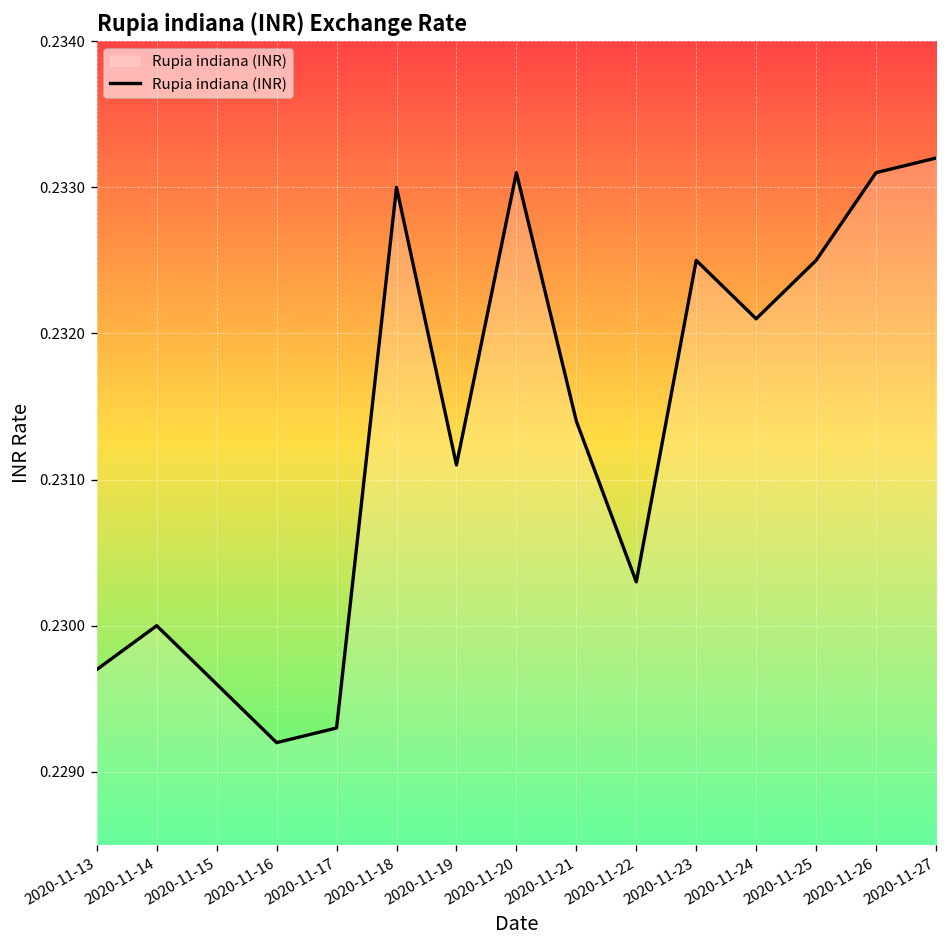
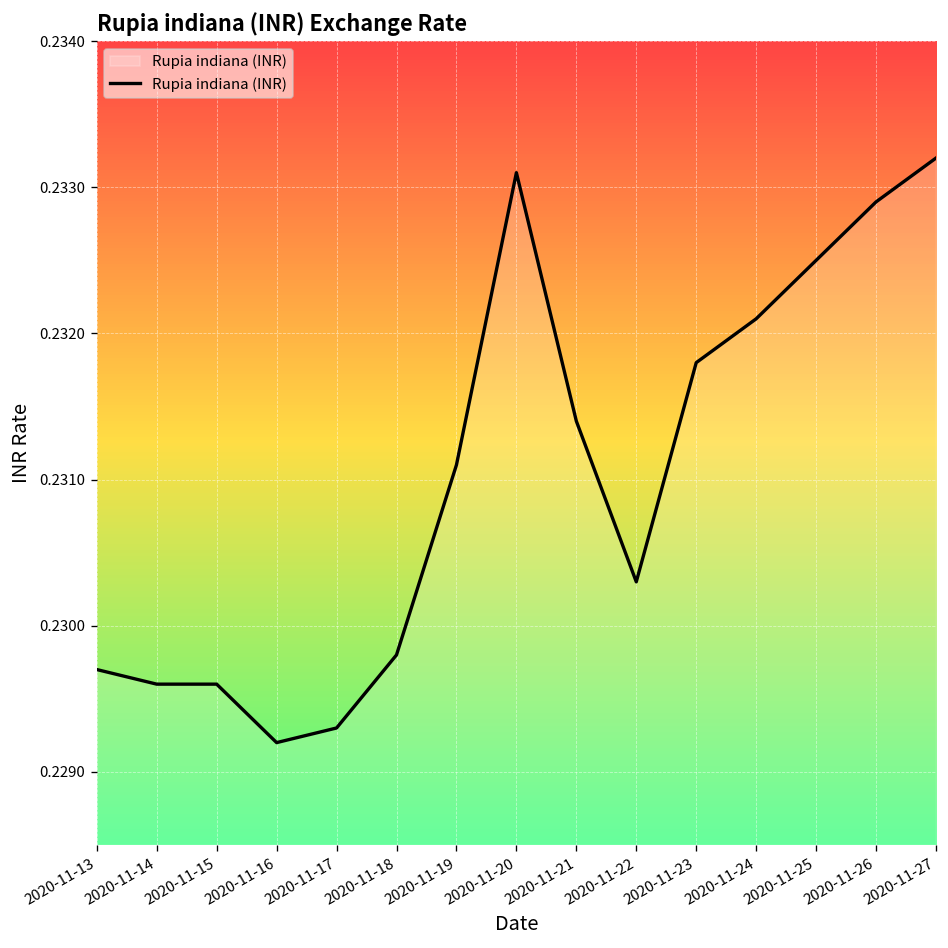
2020-11-14: 0.2300 -> 0.2296
2020-11-18: 0.2330 -> 0.2298
2020-11-23: 0.2325 -> 0.2318
2020-11-26: 0.2331 -> 0.2329
